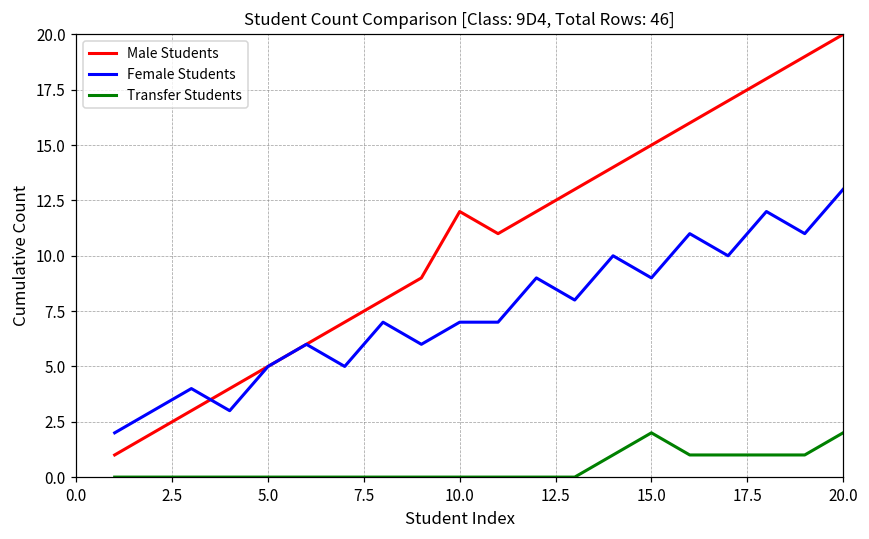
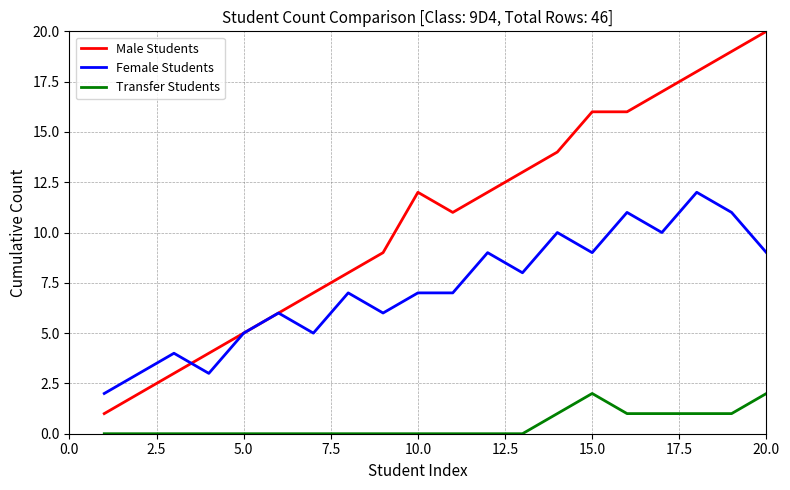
Male Students, 15.0: 15 -> 16
Female Students, 20.0: 13 -> 9
